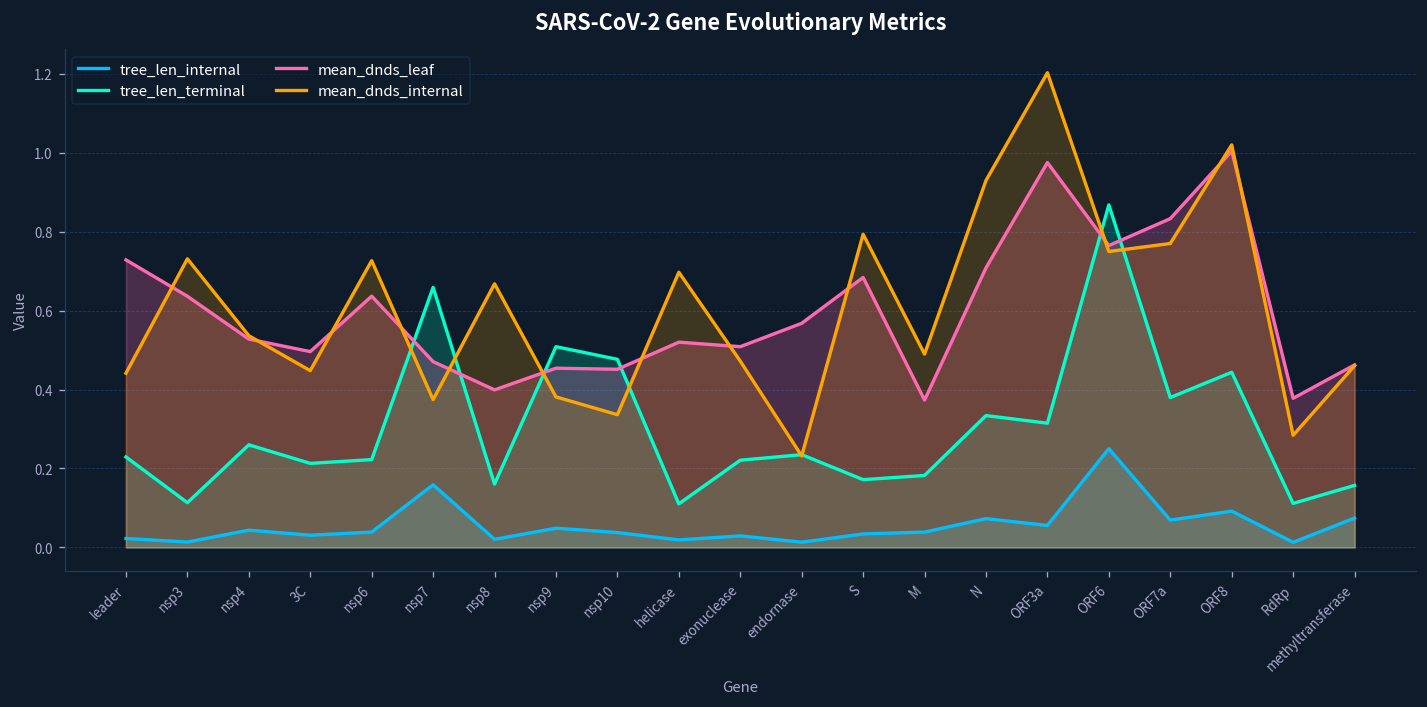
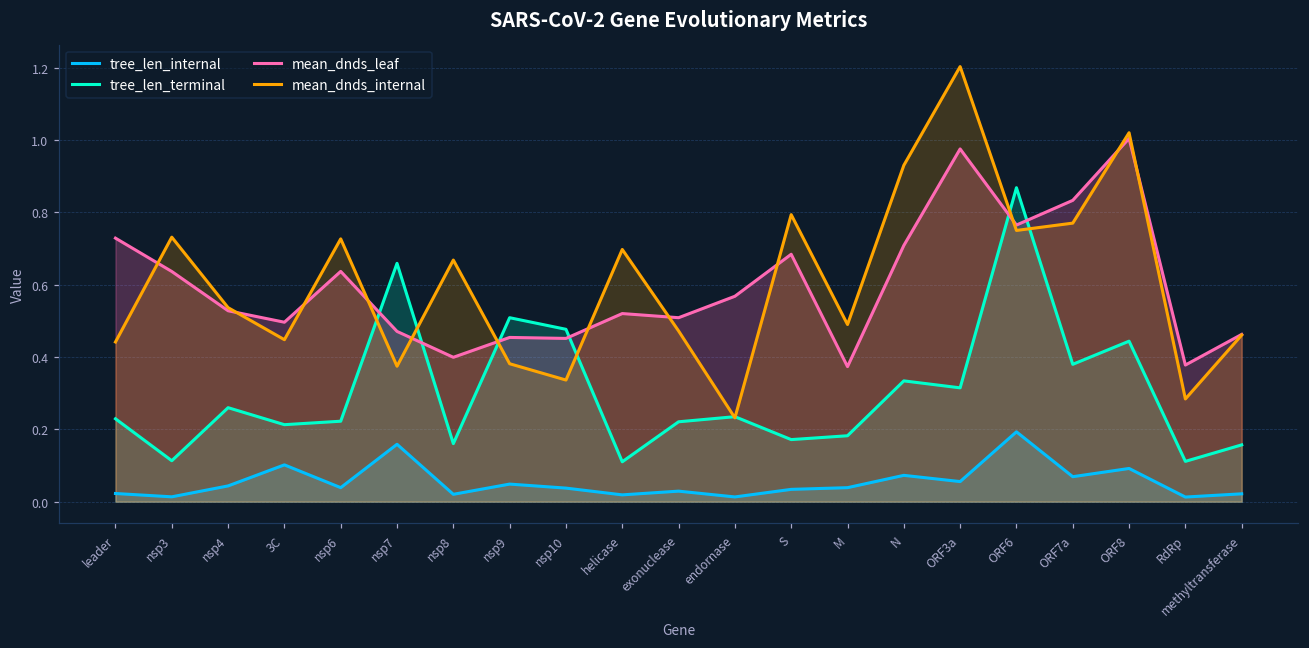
tree_len_internal, 3C: 0.03 -> 0.10
tree_len_internal, ORF6: 0.25 -> 0.19
tree_len_internal, methyltransferase: 0.07 -> 0.02
